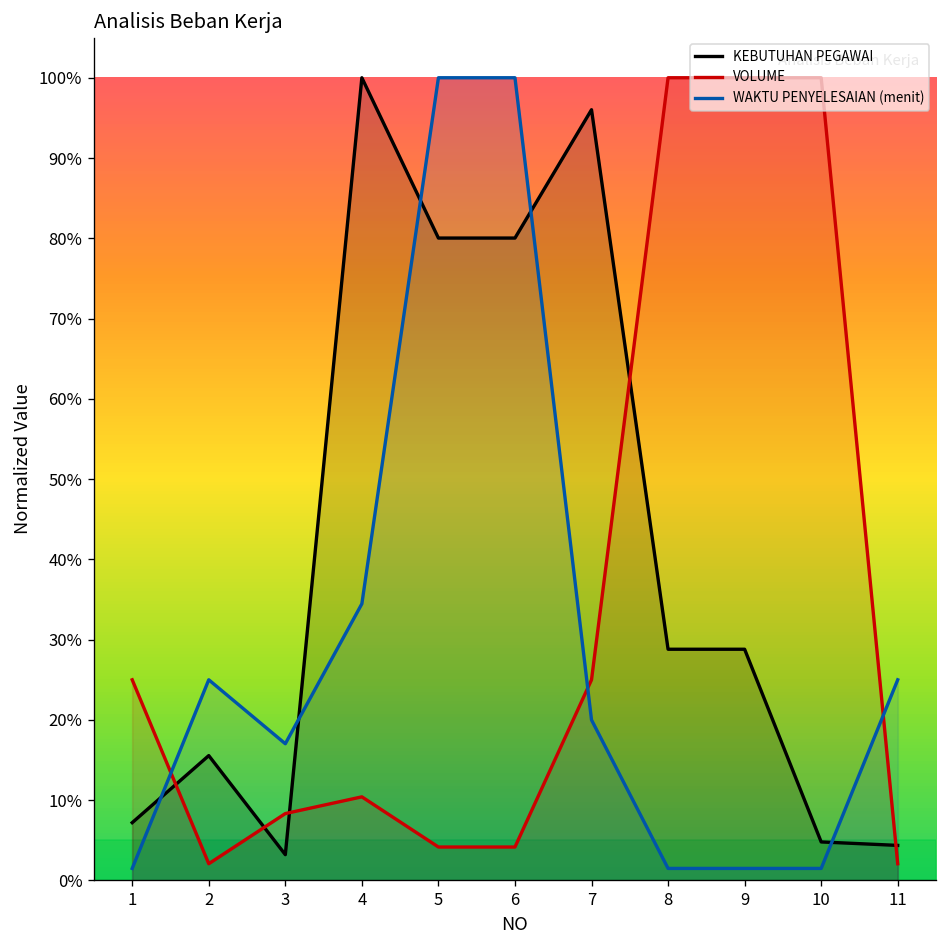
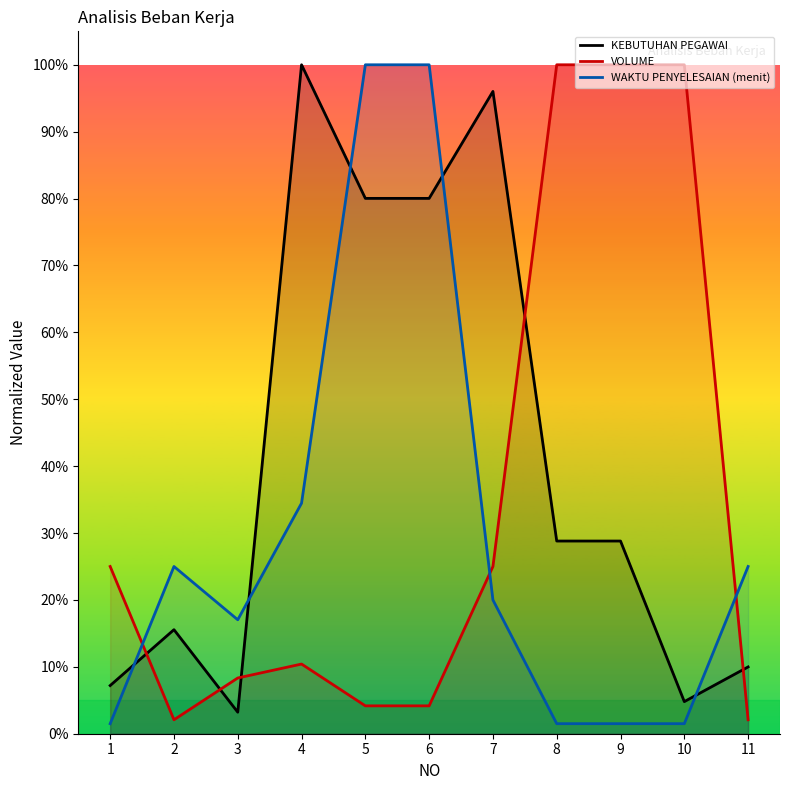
KEBUTUHAN PEGAWAI, 11: 4% -> 10%
